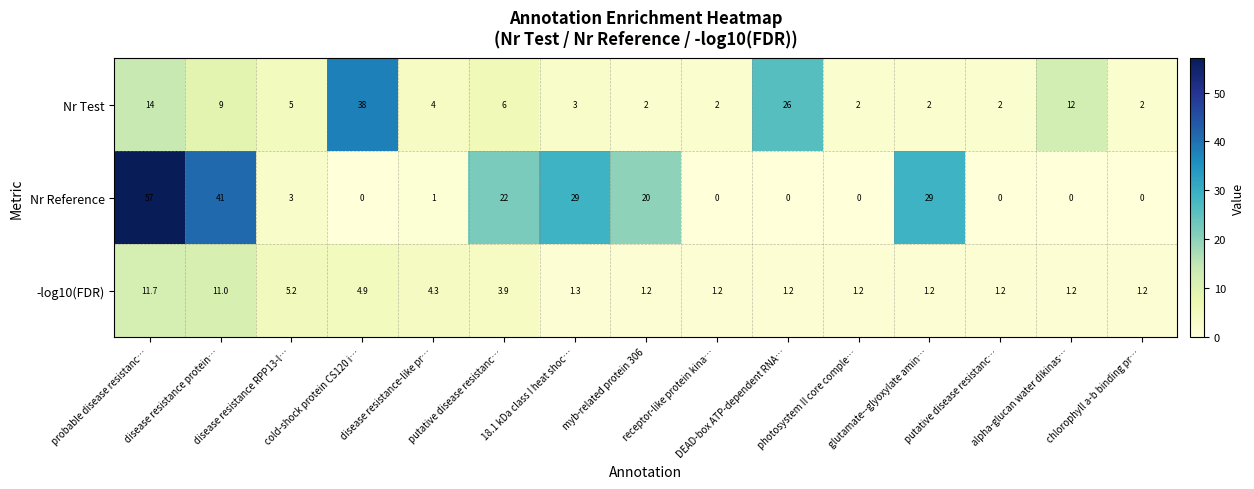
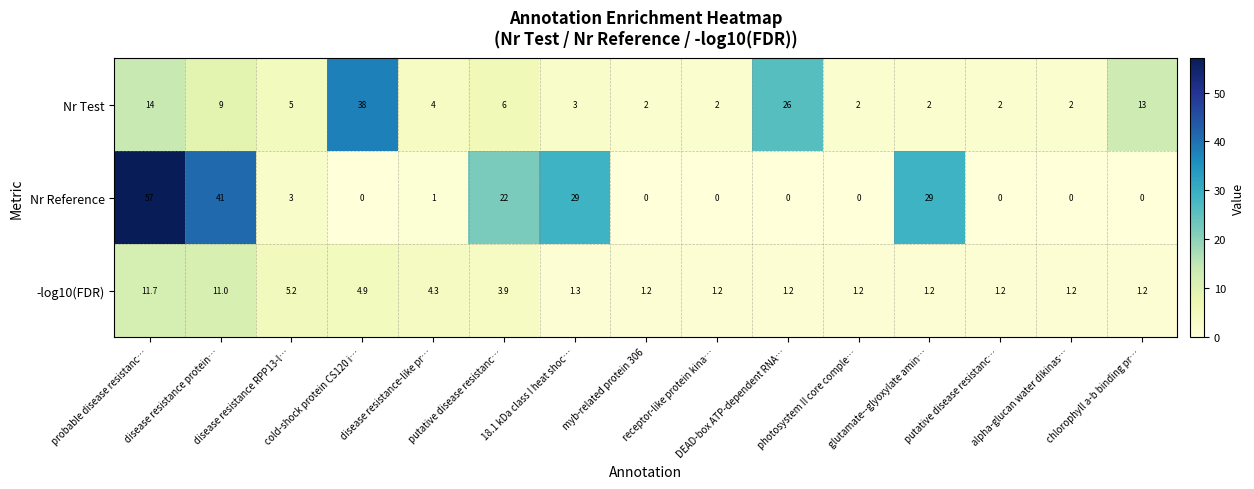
Nr Test, alpha-glucan water dikinas…: 12 -> 2
Nr Test, chlorophyll a-b binding pr…: 2 -> 13
Nr Reference, myb-related protein 306: 20 -> 0
